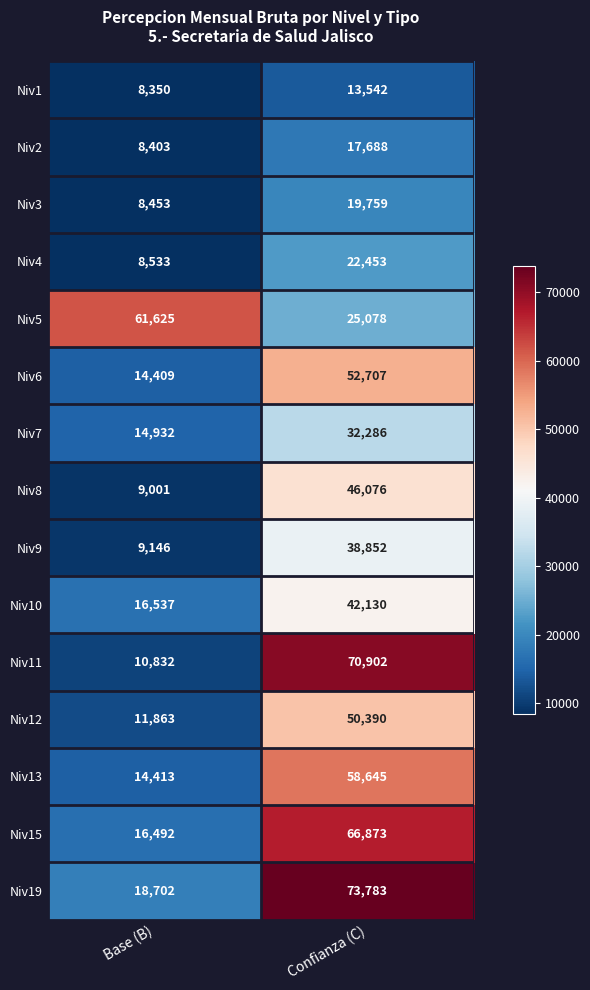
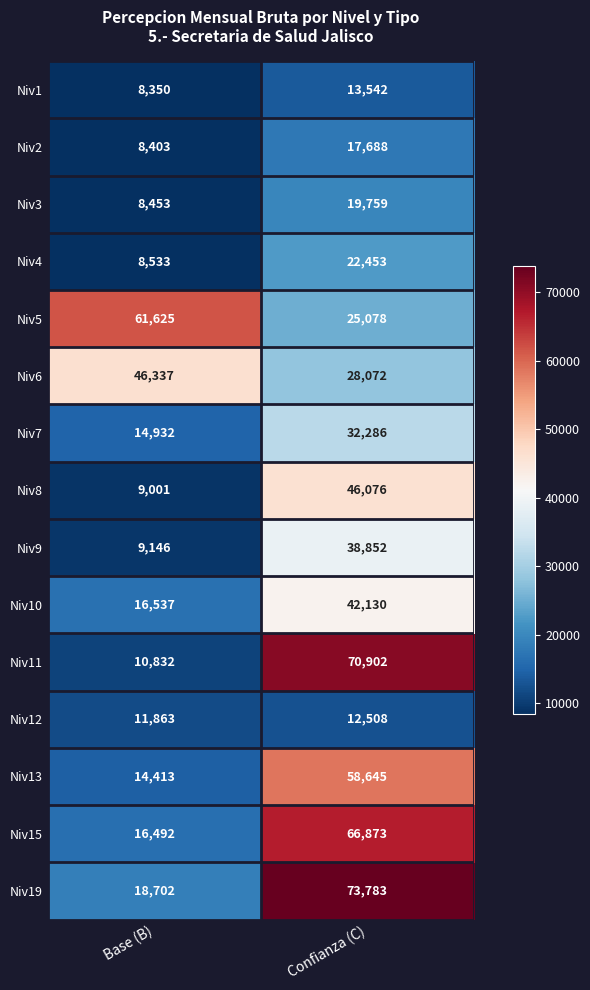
Niv6, Base (B): 14,409 -> 46,337
Niv6, Confianza (C): 52,707 -> 28,072
Niv12, Confianza (C): 50,390 -> 12,508
